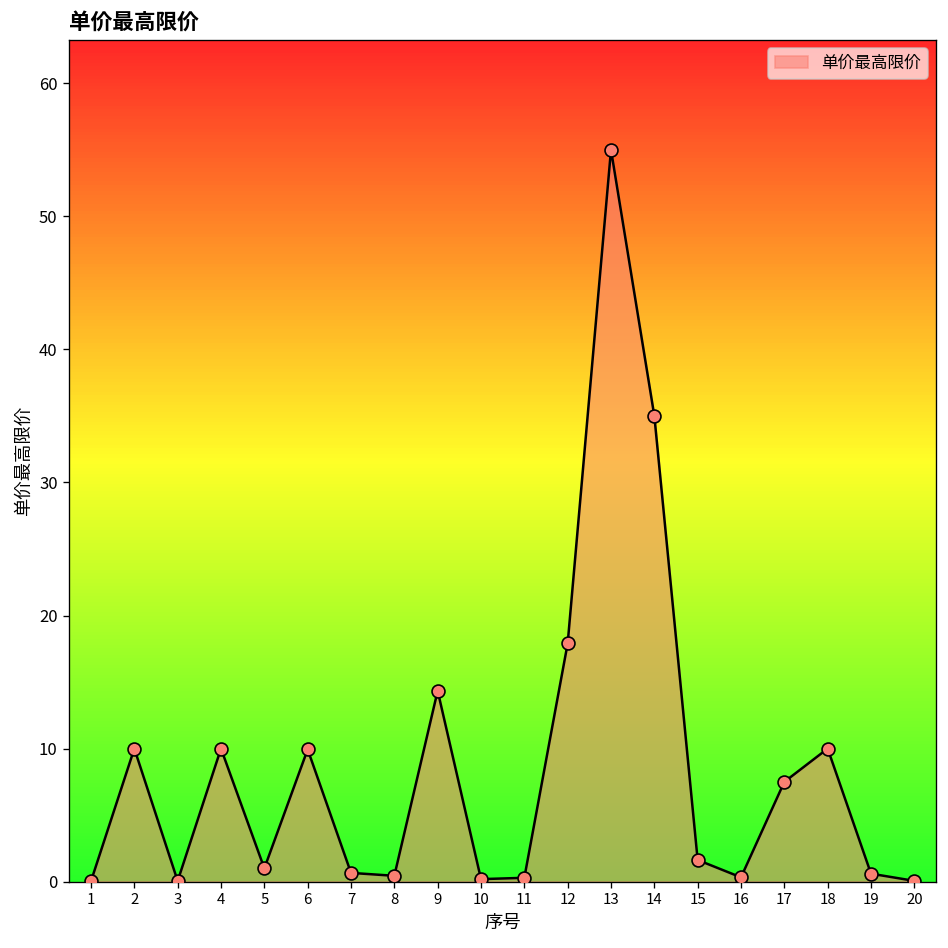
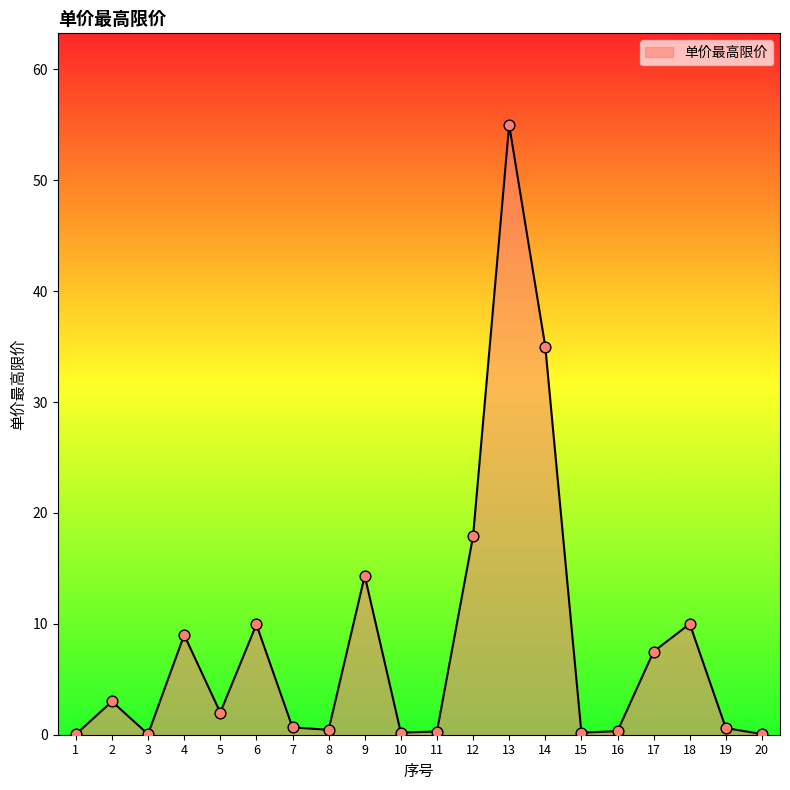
2: 10 -> 3
4: 10 -> 9
5: 1 -> 2
15: 1.6 -> 0.2
